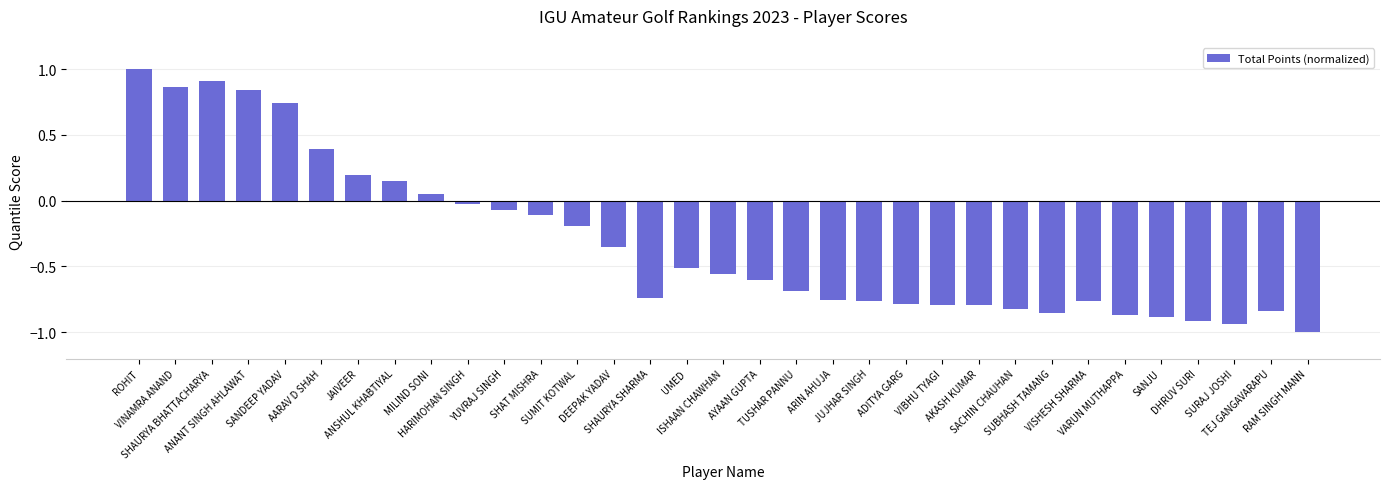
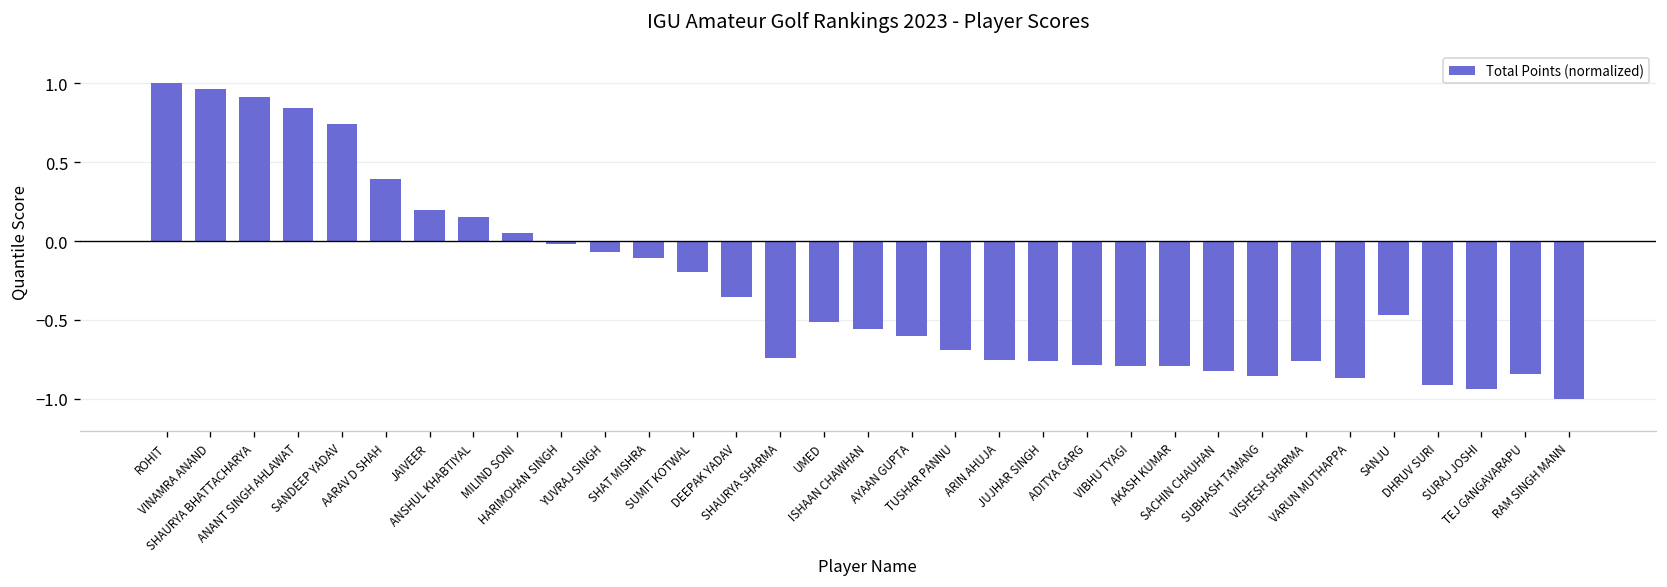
VINAMRA ANAND: 0.86 -> 0.96
SANJU: -0.88 -> -0.47
